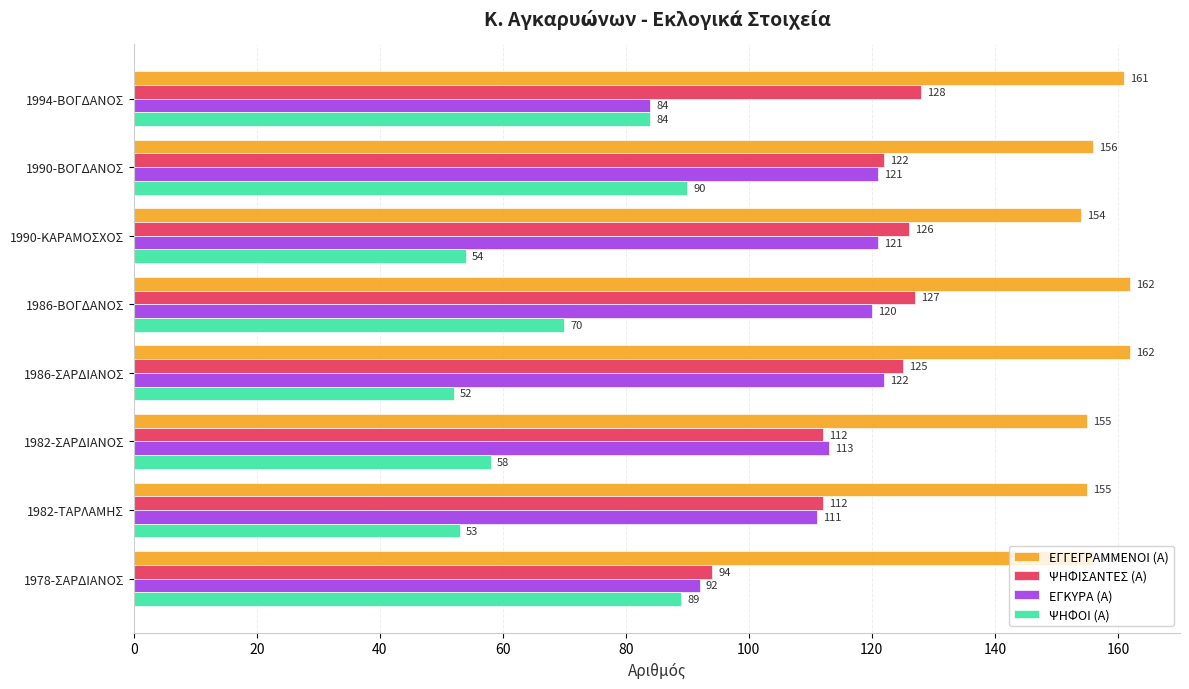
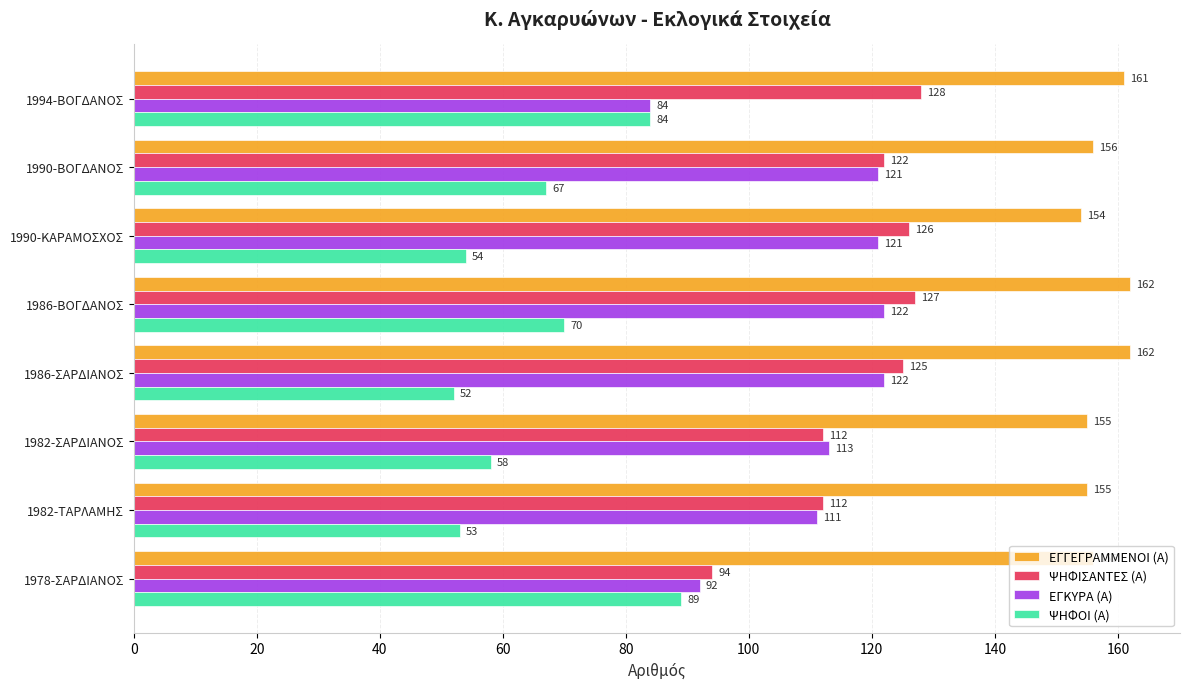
ΨΗΦΟΙ (Α), 1990-ΒΟΓΔΑΝΟΣ: 90 -> 67
ΕΓΚΥΡΑ (Α), 1986-ΒΟΓΔΑΝΟΣ: 120 -> 122
